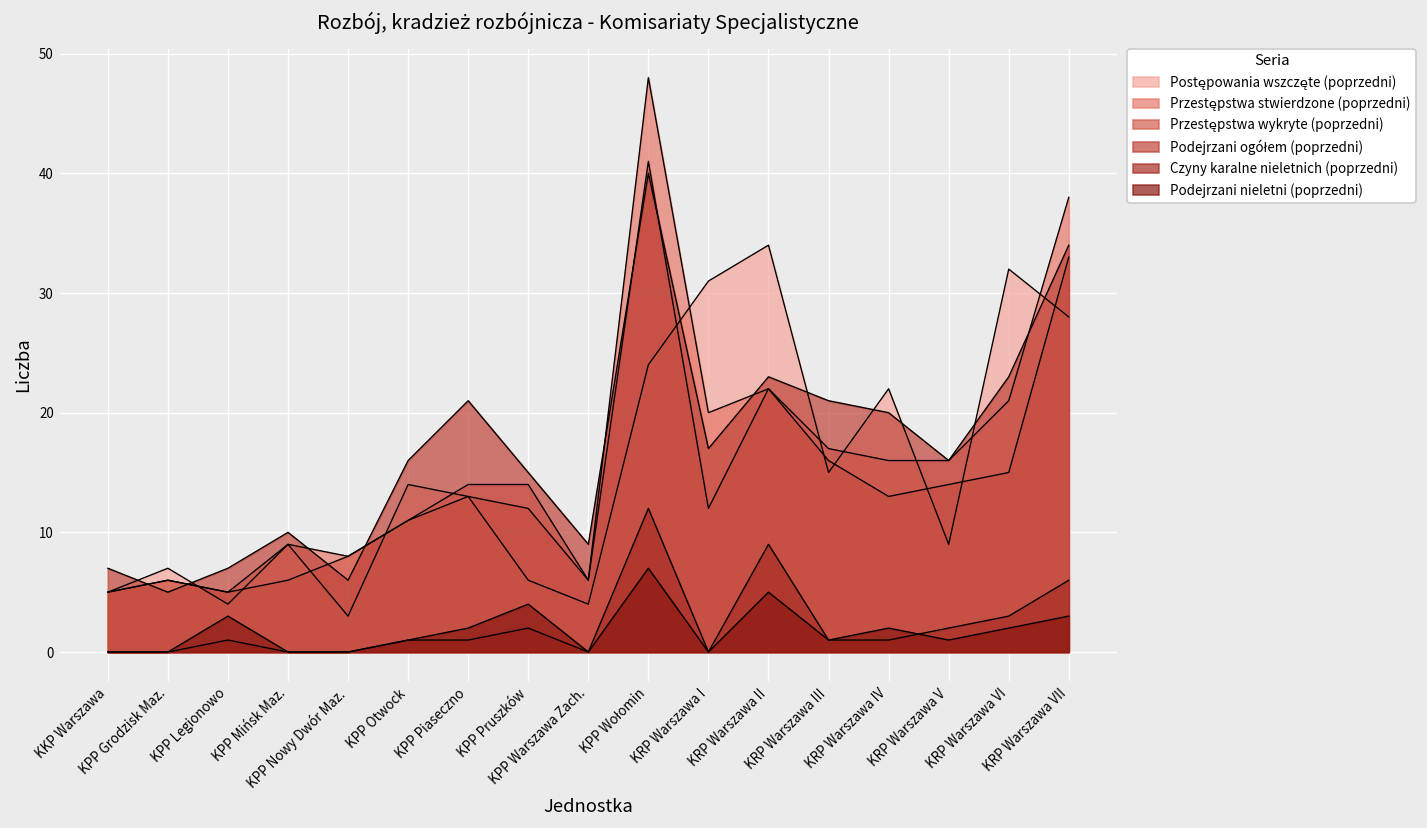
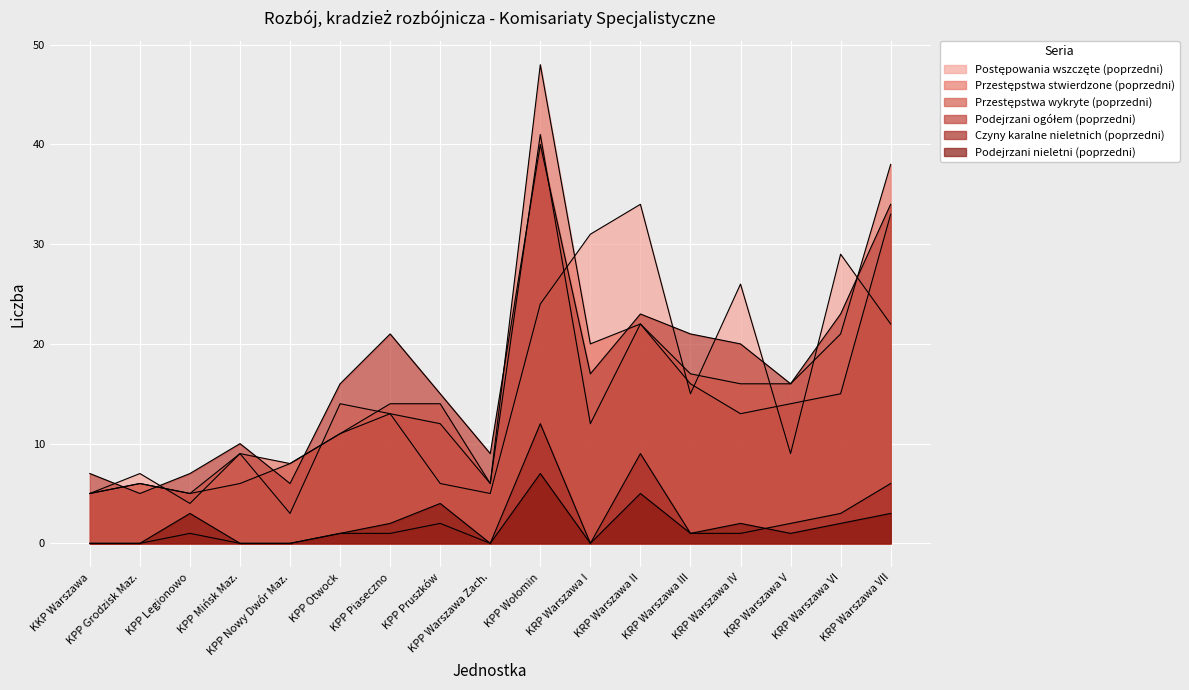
Postępowania wszczęte (poprzedni), KPP Warszawa Zach.: 4 -> 5
Postępowania wszczęte (poprzedni), KRP Warszawa IV: 22 -> 26
Postępowania wszczęte (poprzedni), KRP Warszawa VI: 32 -> 29
Postępowania wszczęte (poprzedni), KRP Warszawa VII: 28 -> 22
